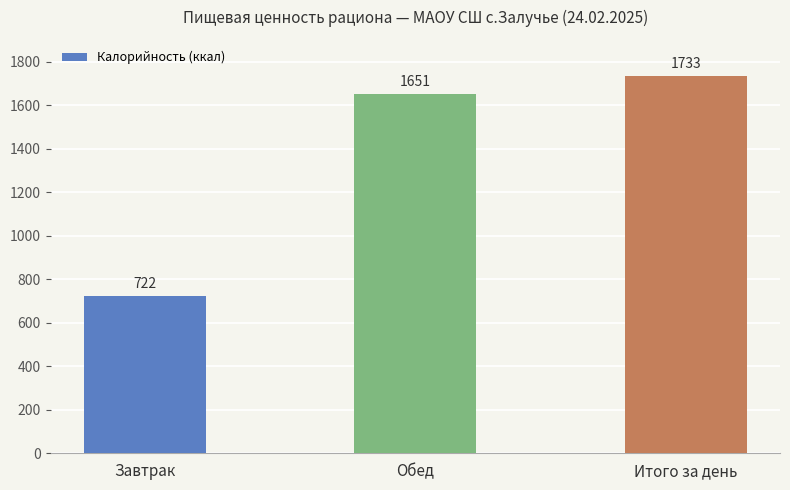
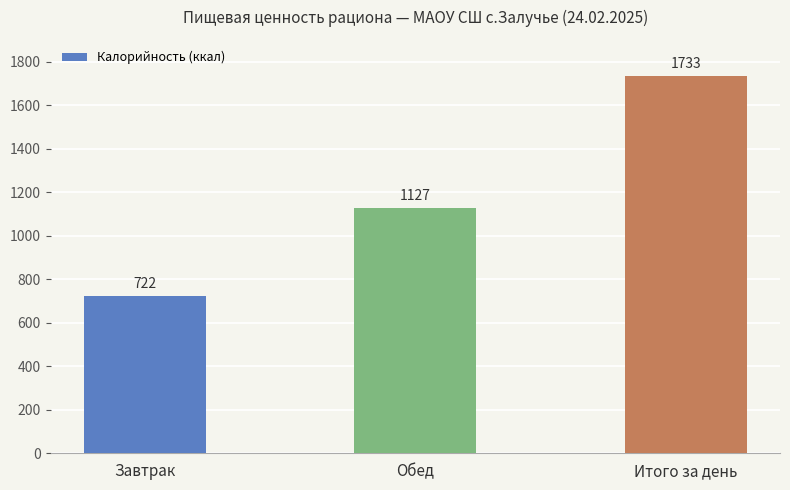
Обед: 1651 -> 1127
